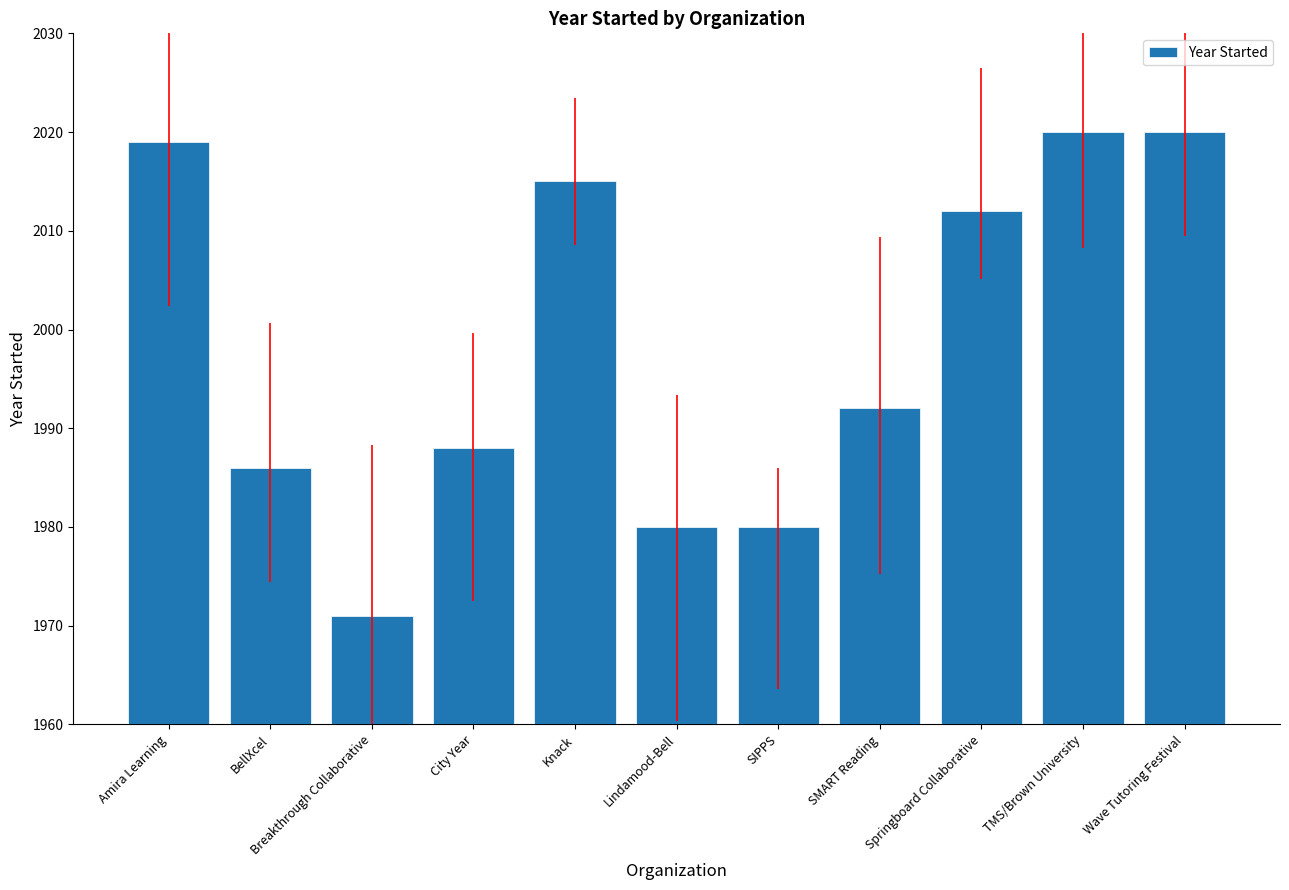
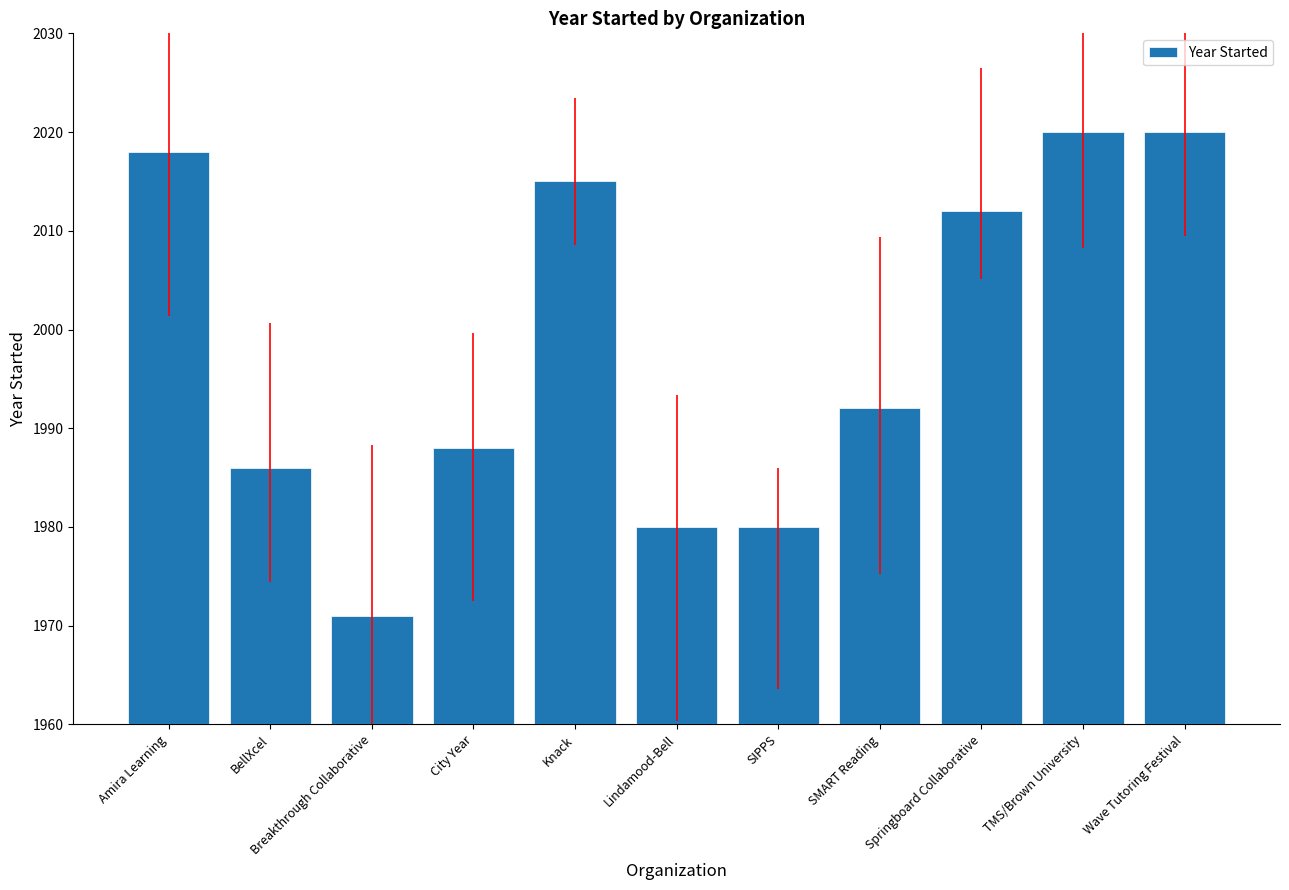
Amira Learning: 2019 -> 2018
